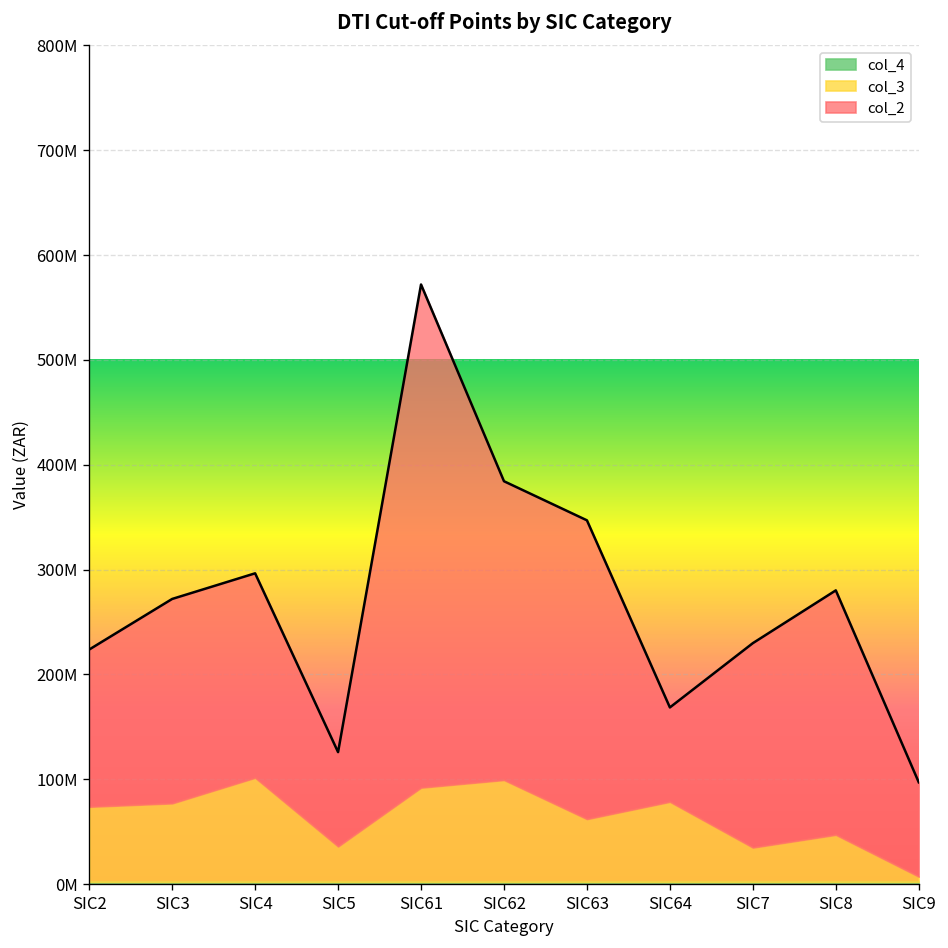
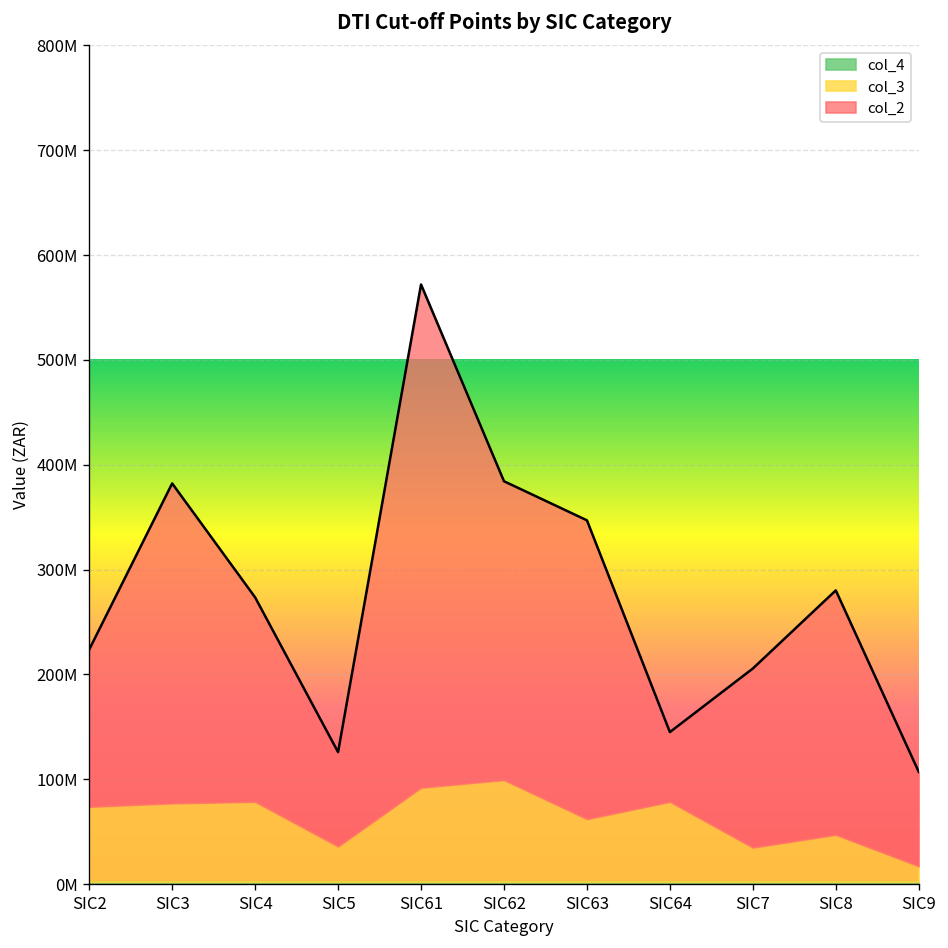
col_2, SIC3: 200000000 -> 310000000
col_3, SIC4: 100000000 -> 80000000
col_2, SIC64: 90000000 -> 70000000
col_2, SIC7: 200000000 -> 170000000
col_3, SIC9: 10000000 -> 20000000
